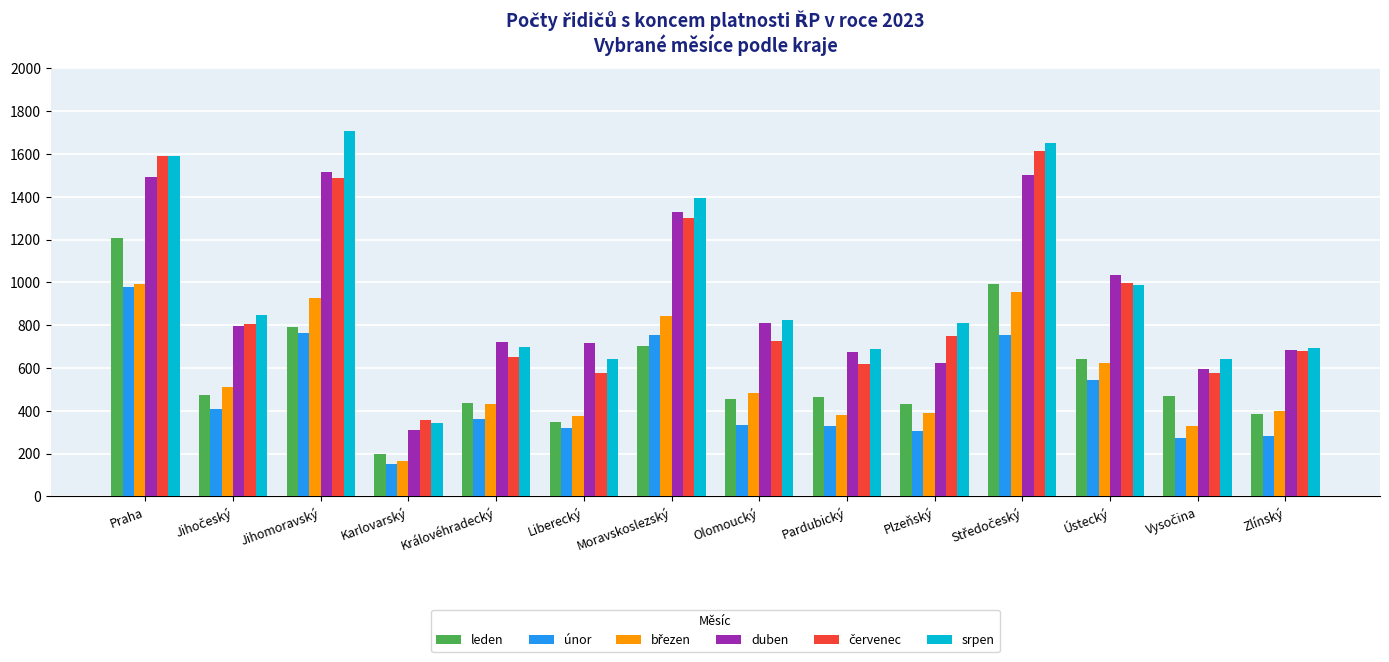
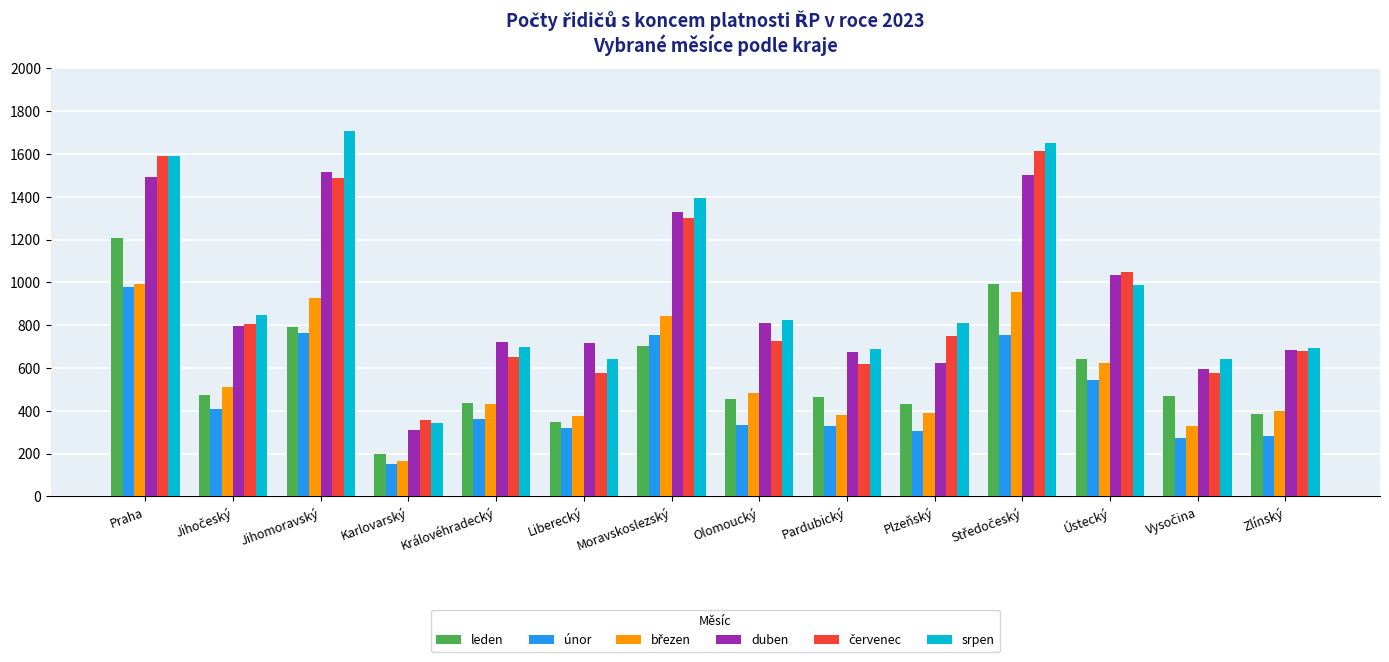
červenec, Ústecký: 1000 -> 1050
